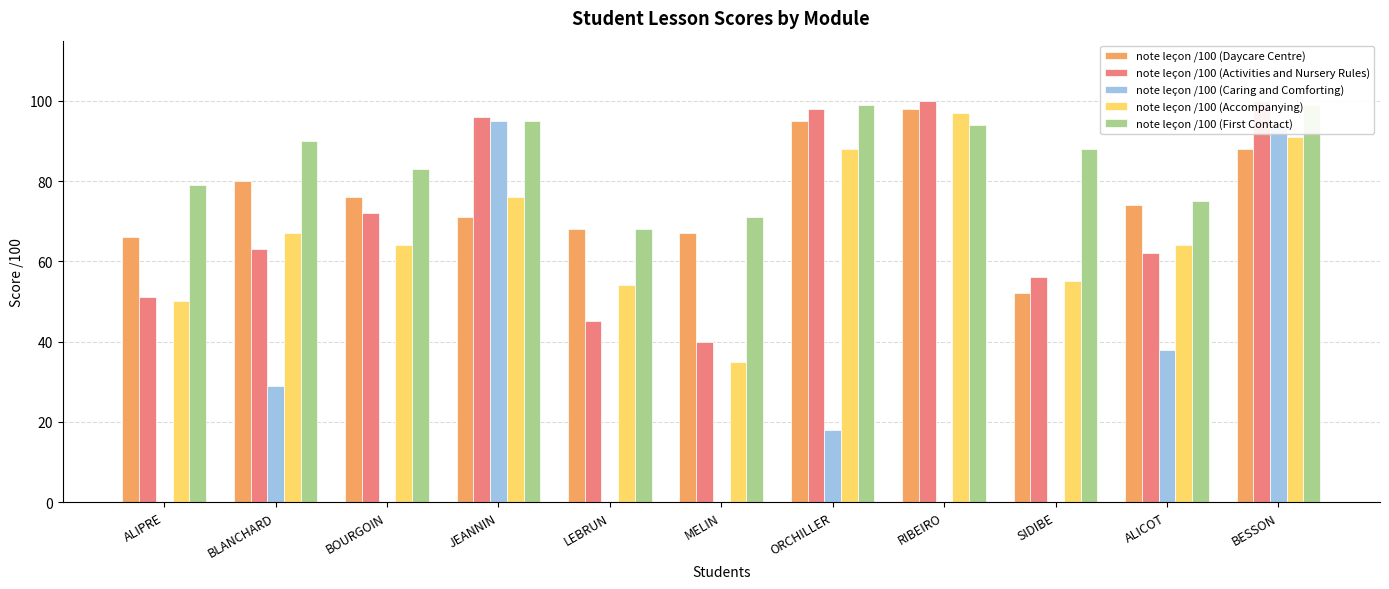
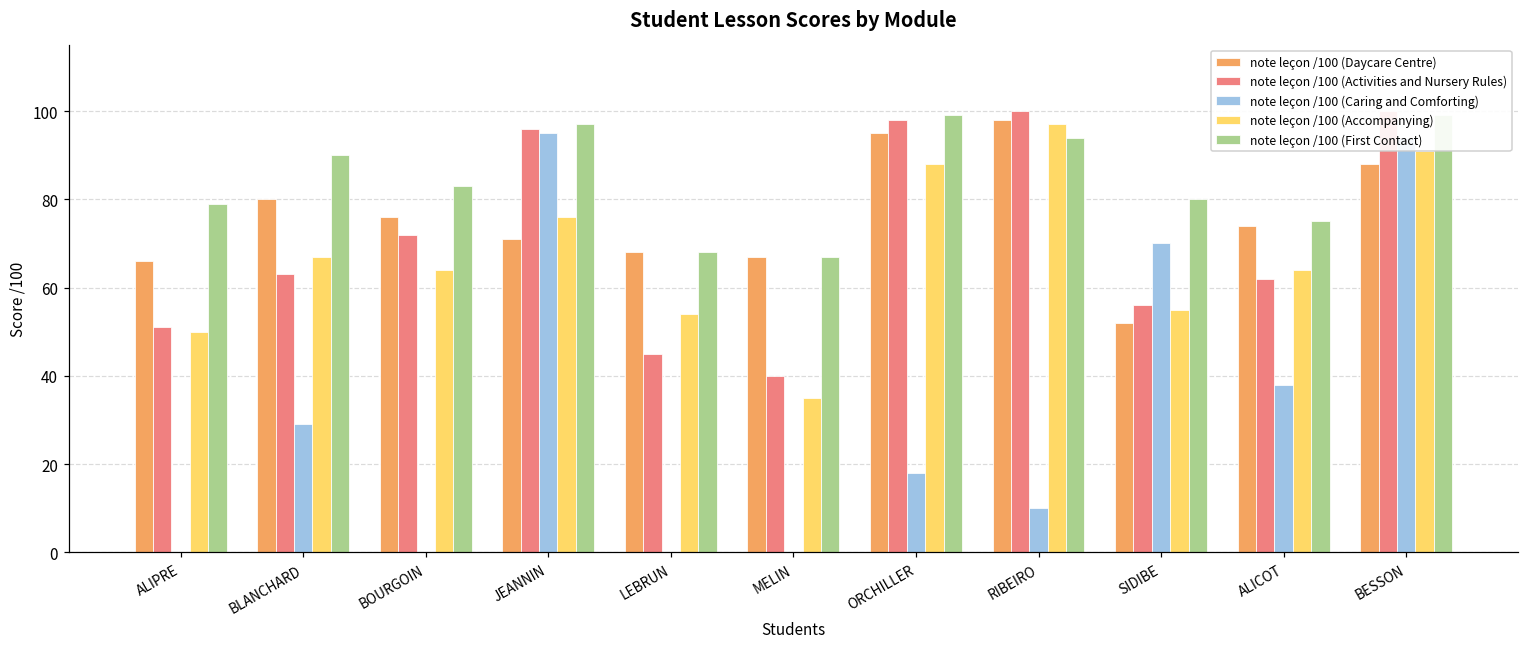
note leçon /100 (First Contact), JEANNIN: 95 -> 97
note leçon /100 (First Contact), MELIN: 71 -> 67
note leçon /100 (Caring and Comforting), RIBEIRO: 0 -> 10
note leçon /100 (Caring and Comforting), SIDIBE: 0 -> 70
note leçon /100 (First Contact), SIDIBE: 88 -> 80
